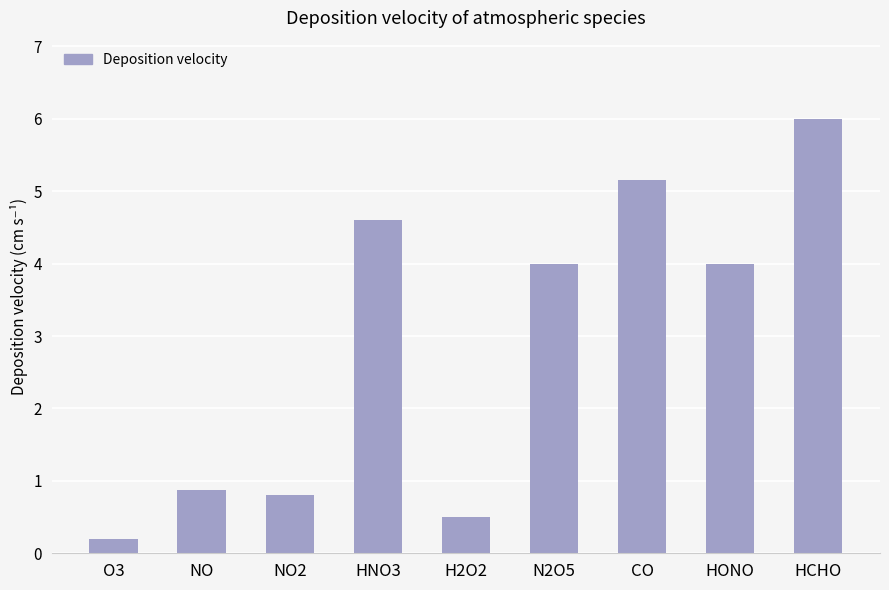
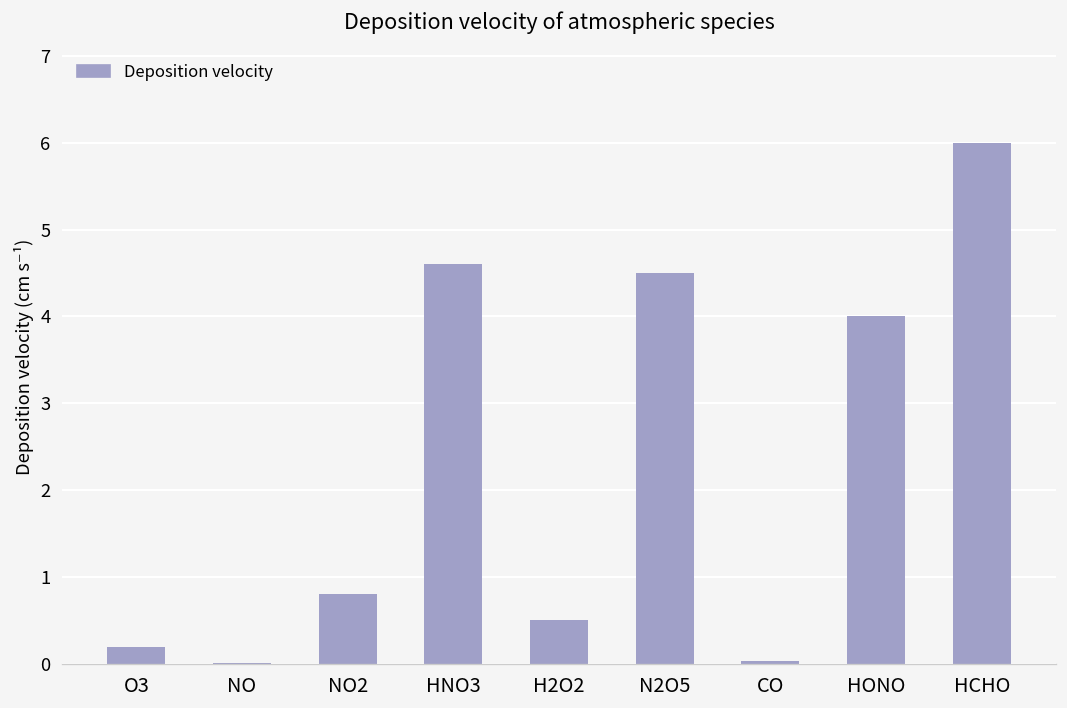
NO: 0.9 -> 0.0
N2O5: 4.0 -> 4.5
CO: 5.2 -> 0.0
